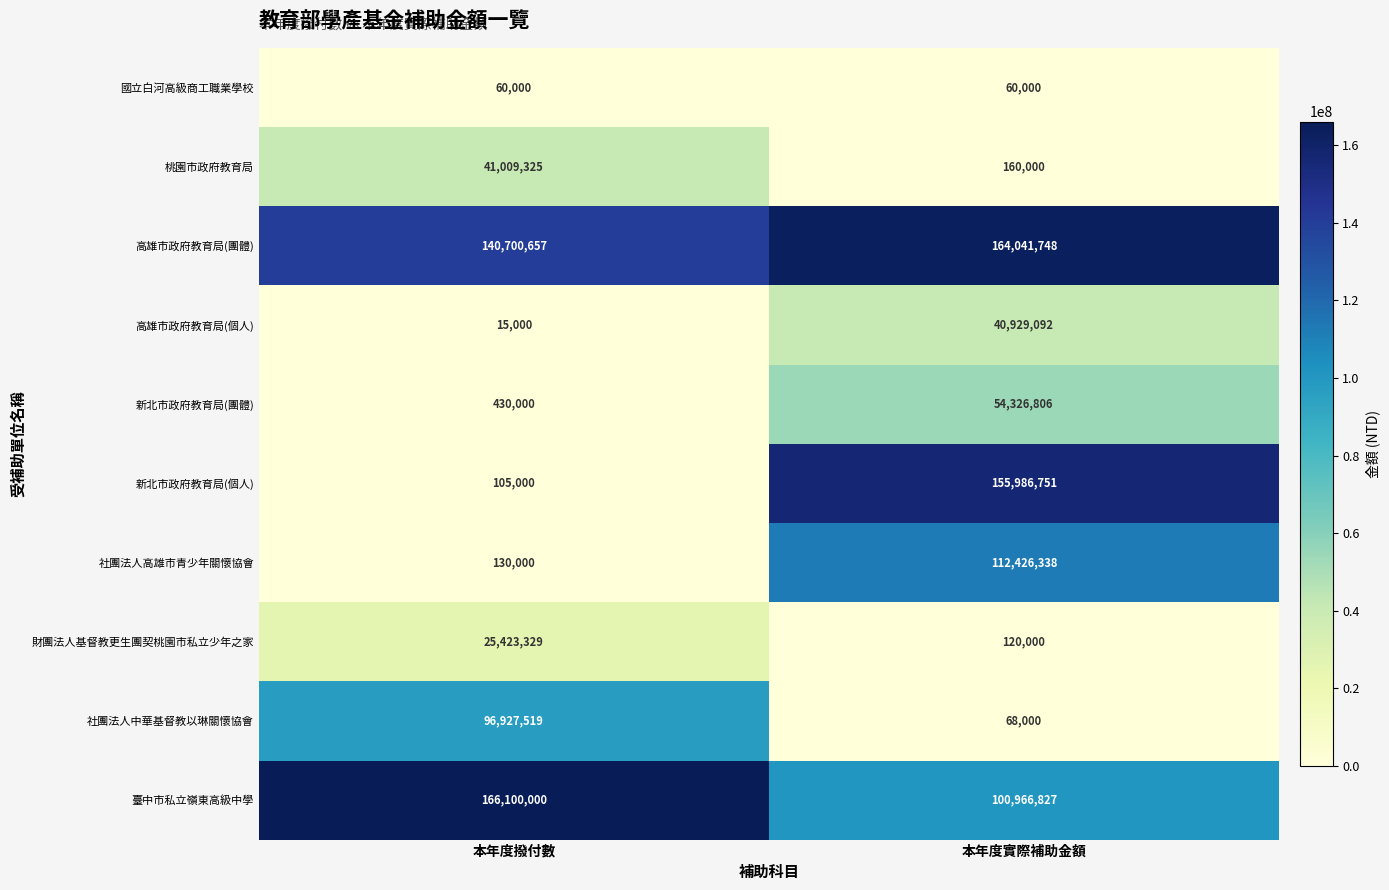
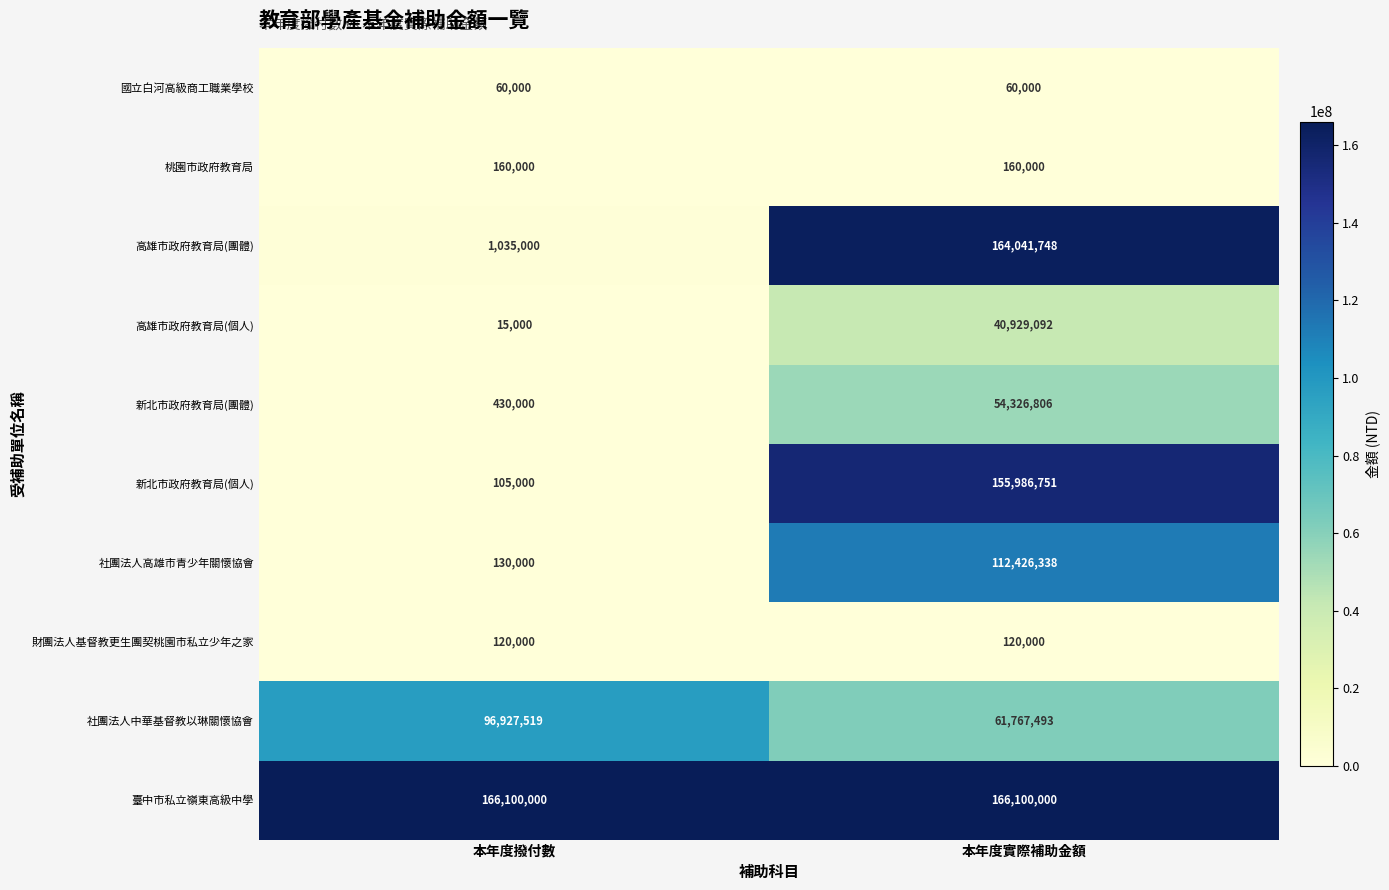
桃園市政府教育局, 本年度撥付數: 41,009,325 -> 160,000
高雄市政府教育局(團體), 本年度撥付數: 140,700,657 -> 1,035,000
財團法人基督教更生團契桃園市私立少年之家, 本年度撥付數: 25,423,329 -> 120,000
社團法人中華基督教以琳關懷協會, 本年度實際補助金額: 68,000 -> 61,767,493
臺中市私立嶺東高級中學, 本年度實際補助金額: 100,966,827 -> 166,100,000
